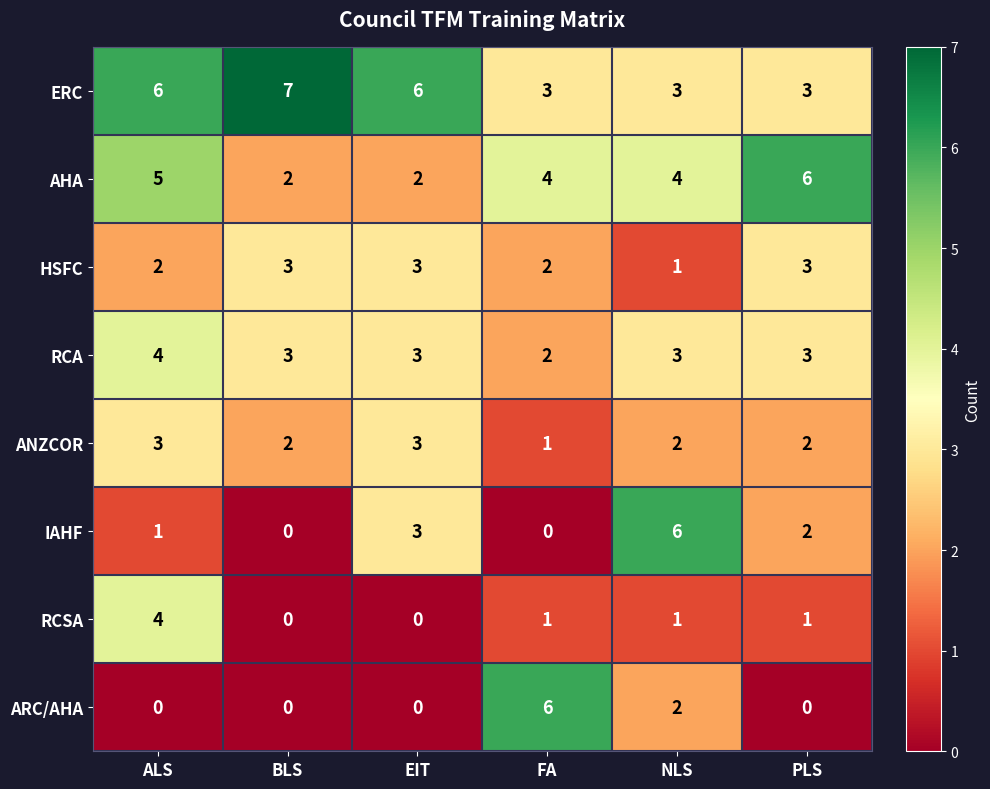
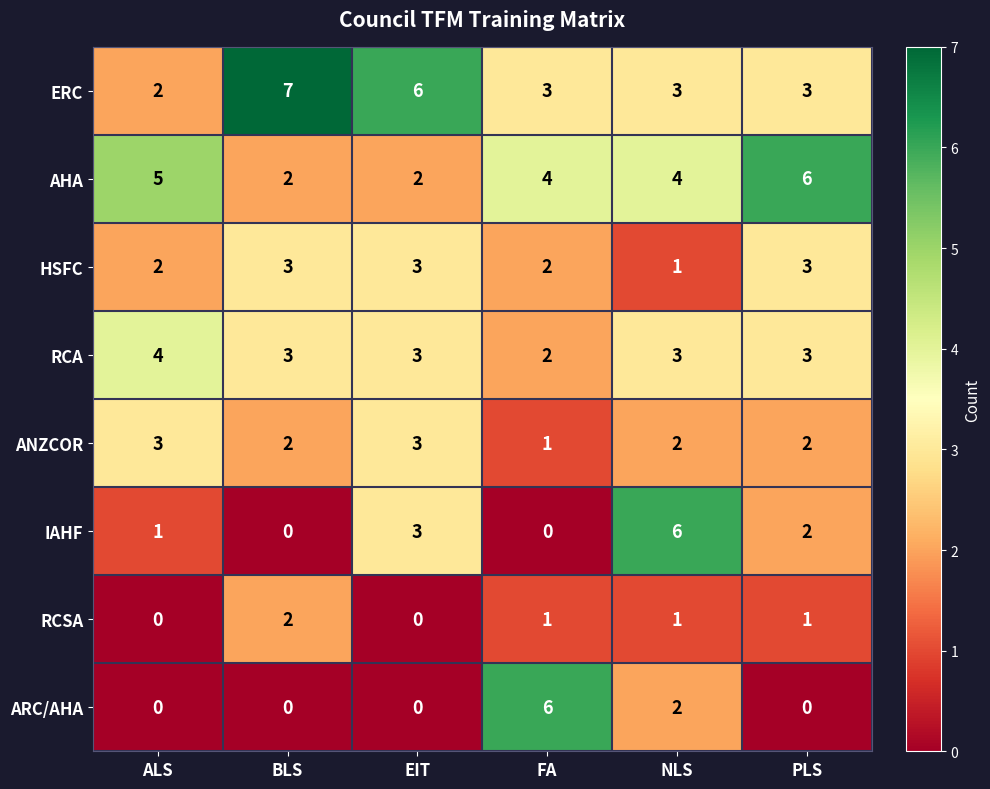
ERC, ALS: 6 -> 2
RCSA, ALS: 4 -> 0
RCSA, BLS: 0 -> 2
